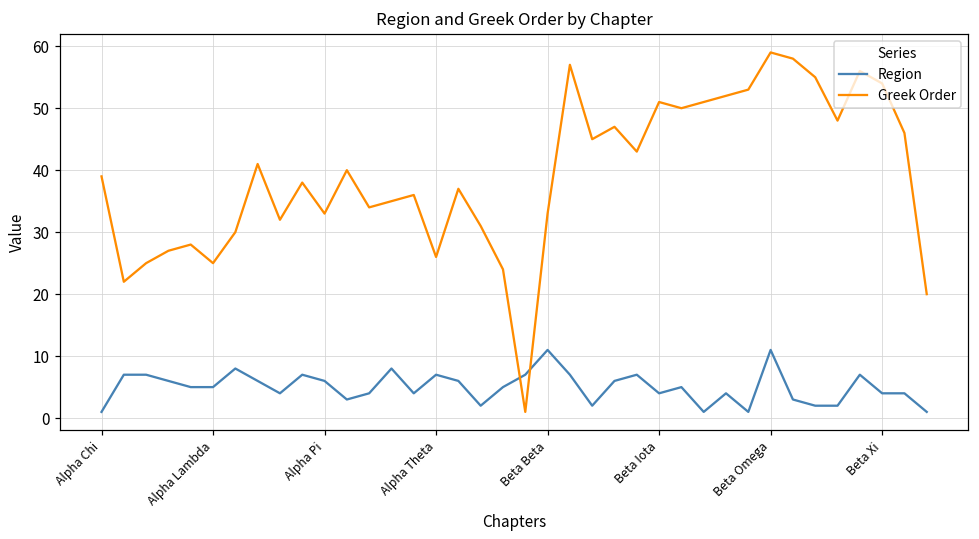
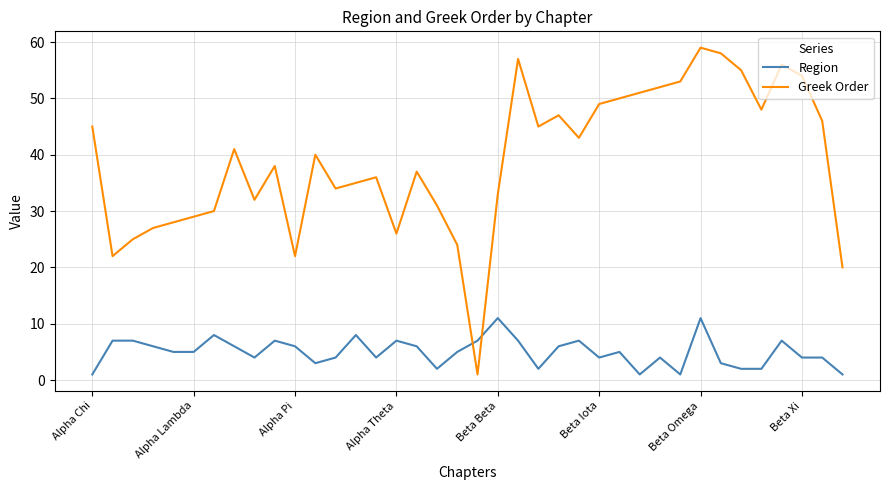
Greek Order, Alpha Chi: 39 -> 45
Greek Order, Alpha Lambda: 25 -> 29
Greek Order, Alpha Pi: 33 -> 22
Greek Order, Beta Iota: 51 -> 49
